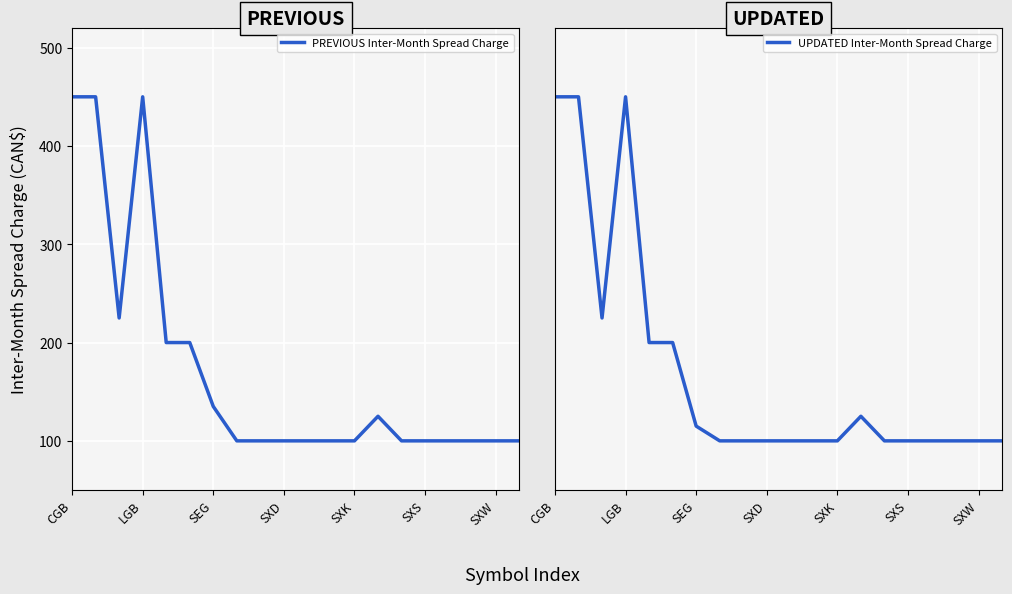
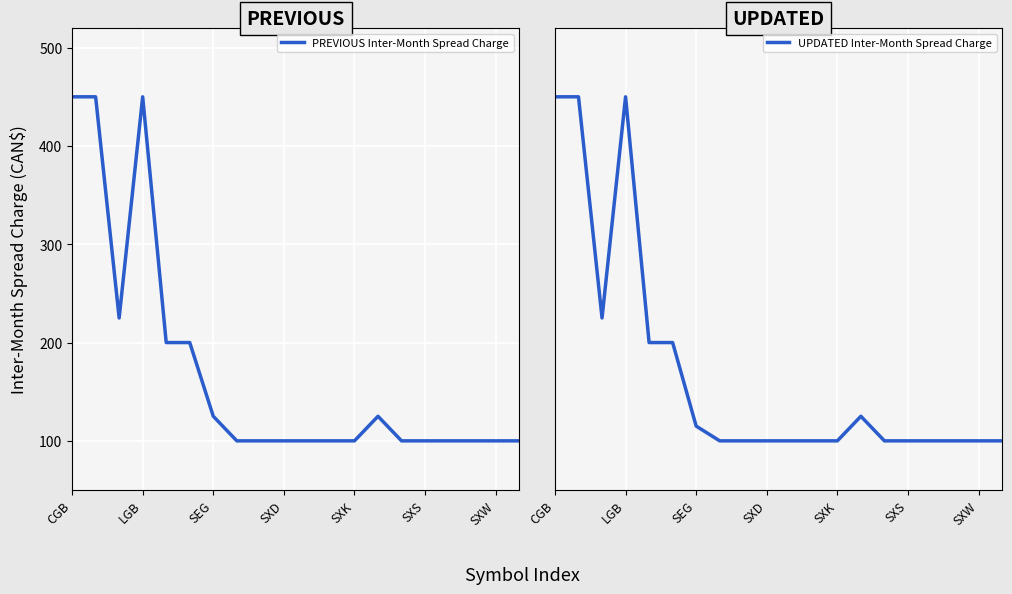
PREVIOUS, SEG: 140 -> 130
